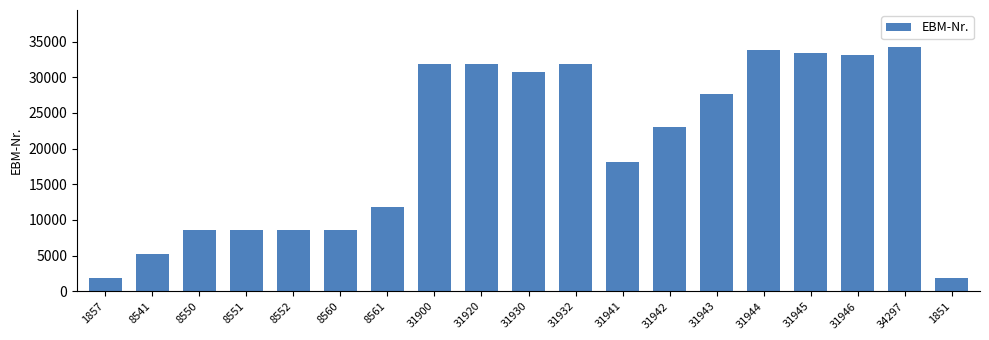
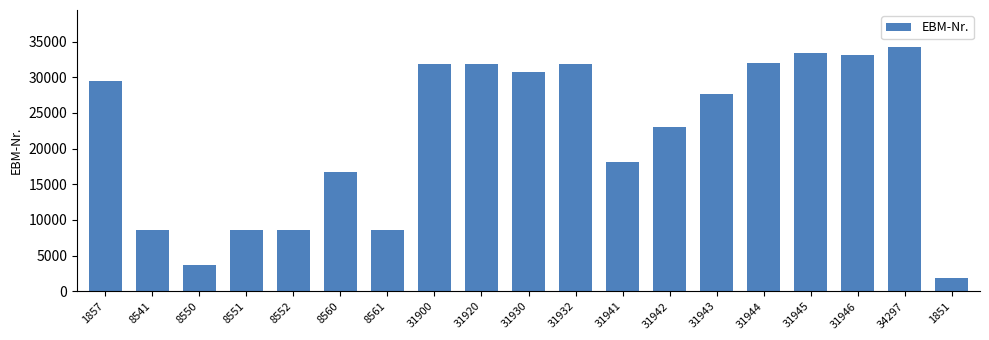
1857: 2000 -> 29000
8541: 5000 -> 9000
8550: 9000 -> 4000
8560: 9000 -> 17000
8561: 12000 -> 9000
31944: 34000 -> 32000
